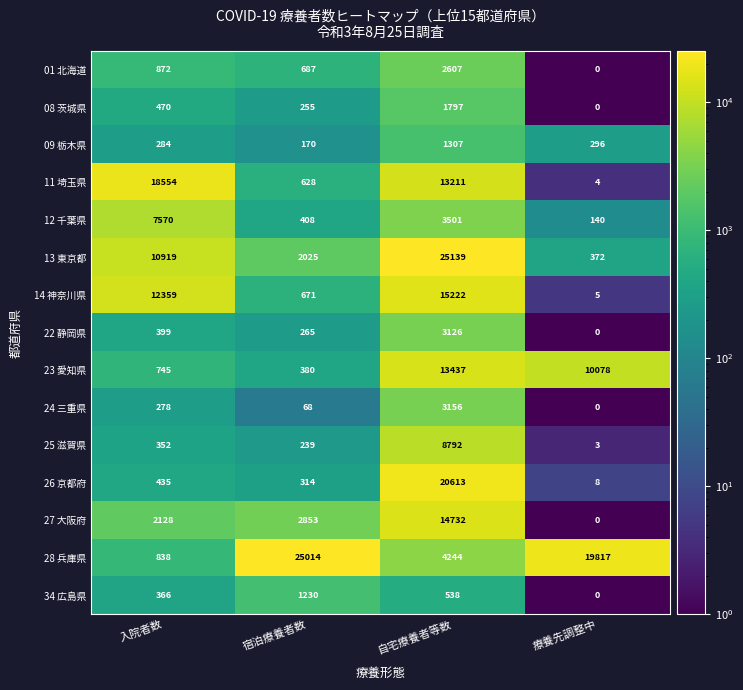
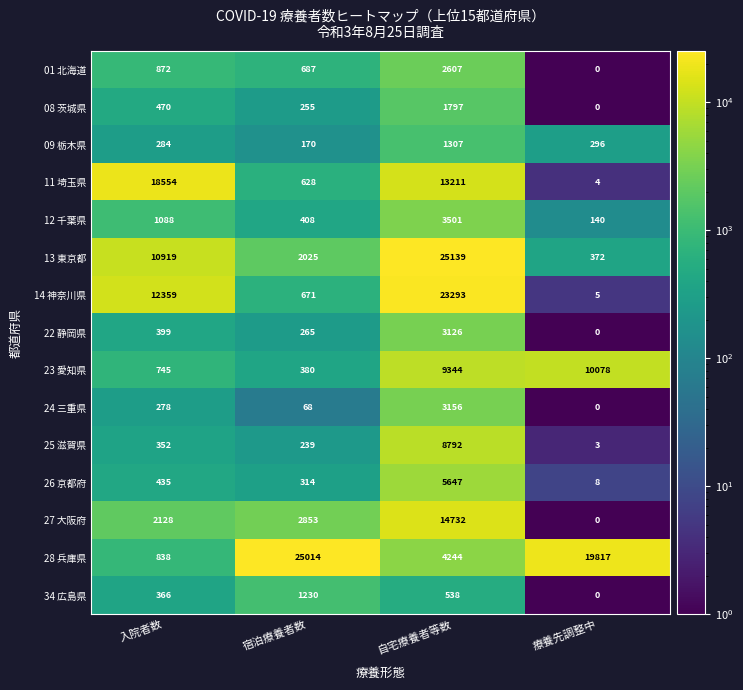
12 千葉県, 入院者数: 7570 -> 1088
14 神奈川県, 自宅療養者等数: 15222 -> 23293
23 愛知県, 自宅療養者等数: 13437 -> 9344
26 京都府, 自宅療養者等数: 20613 -> 5647
